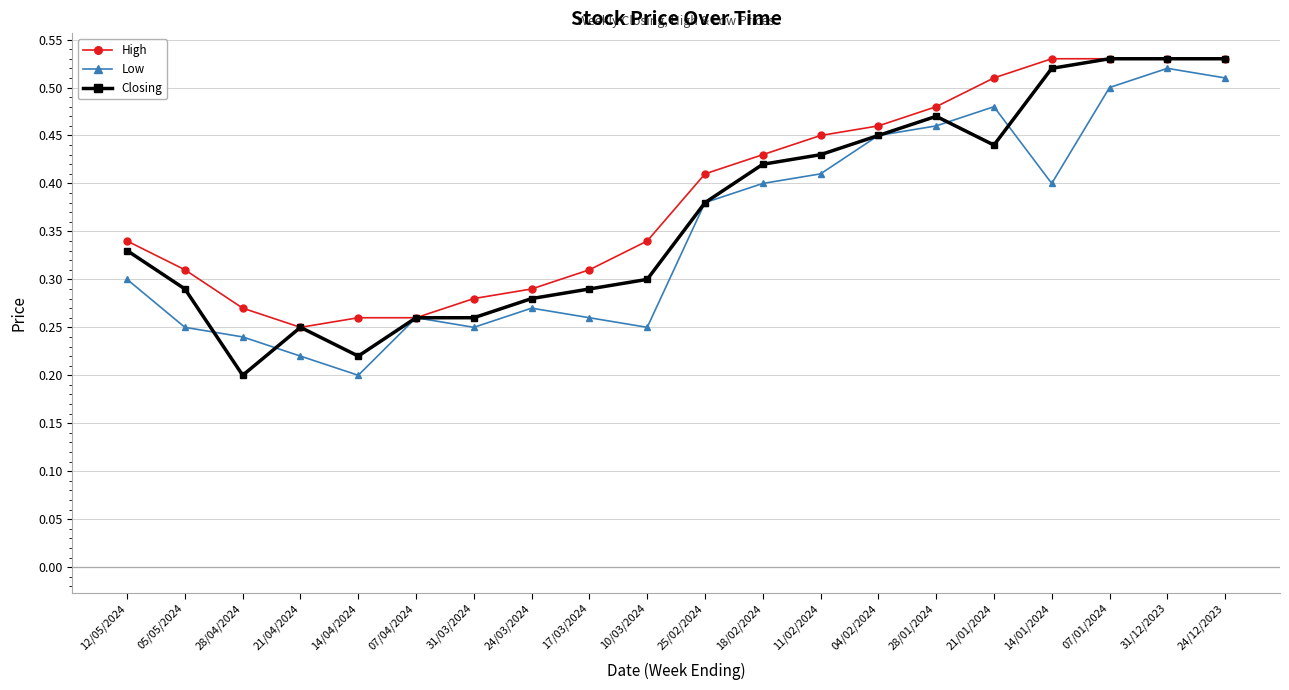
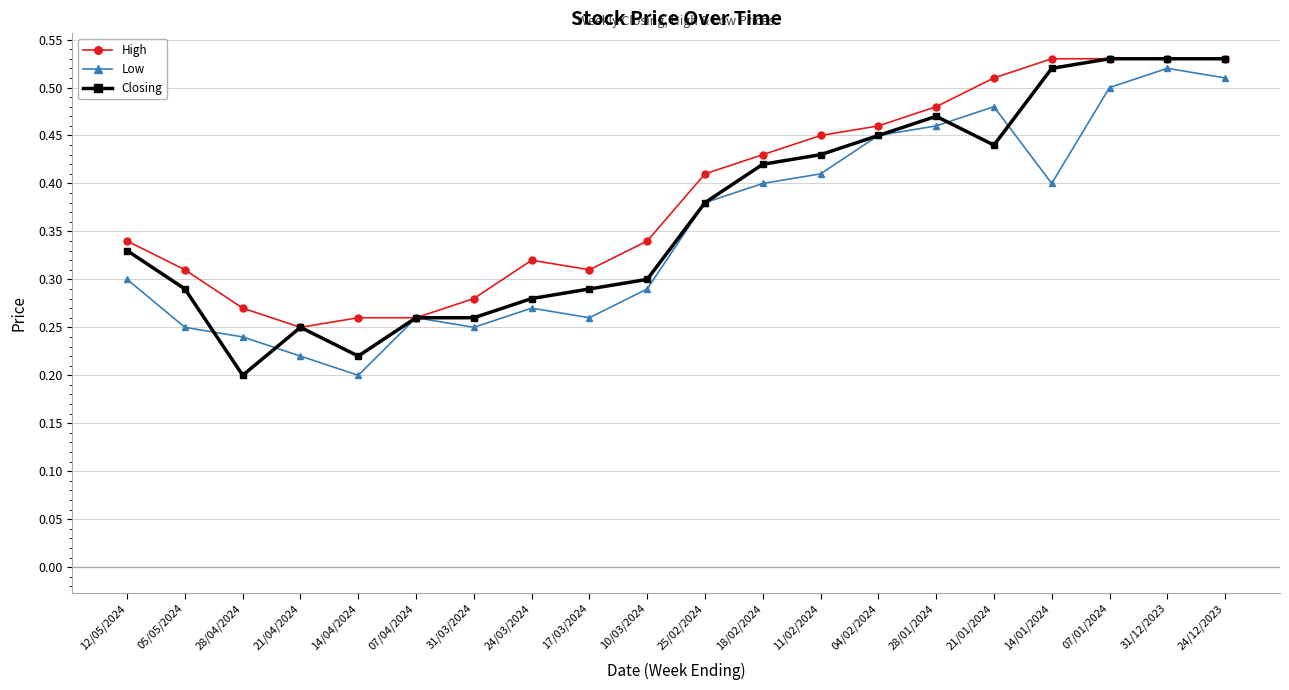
High, 24/03/2024: 0.29 -> 0.32
Low, 10/03/2024: 0.25 -> 0.29
